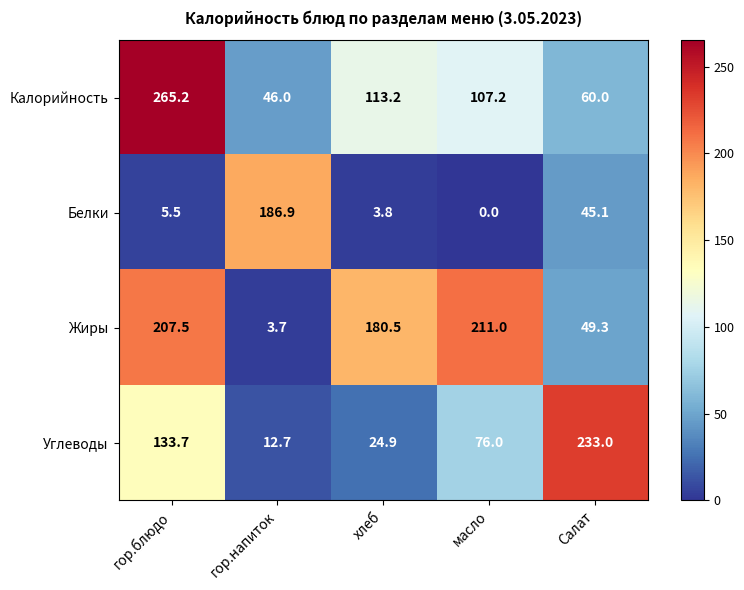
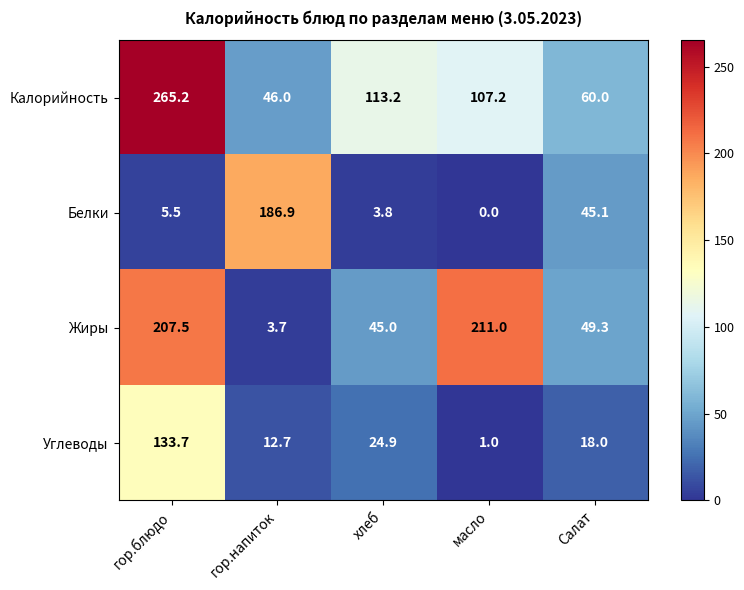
Жиры, хлеб: 180.5 -> 45.0
Углеводы, масло: 76.0 -> 1.0
Углеводы, Салат: 233.0 -> 18.0
